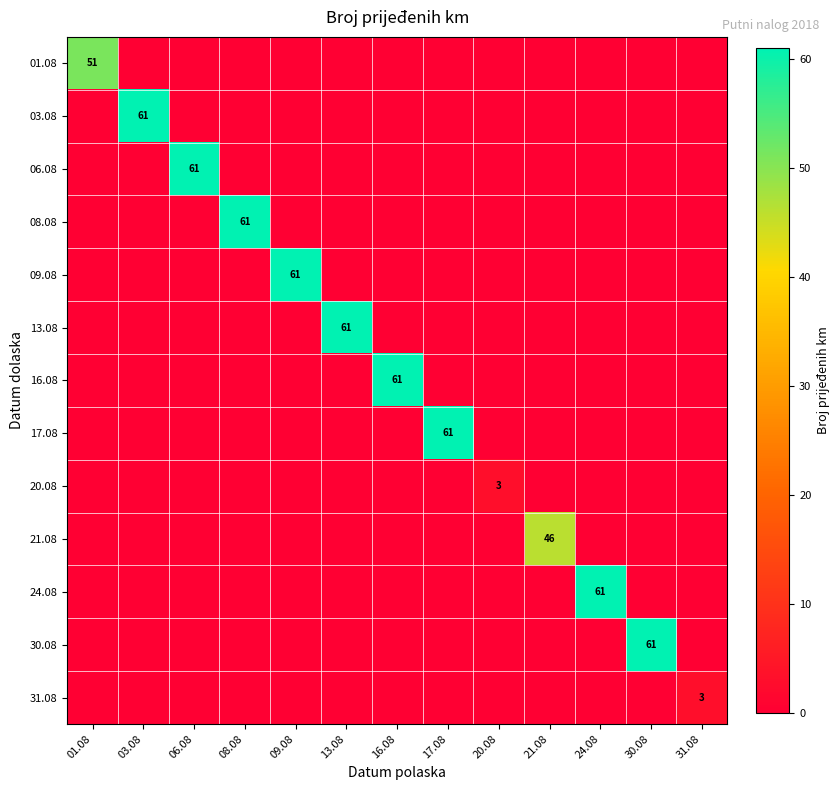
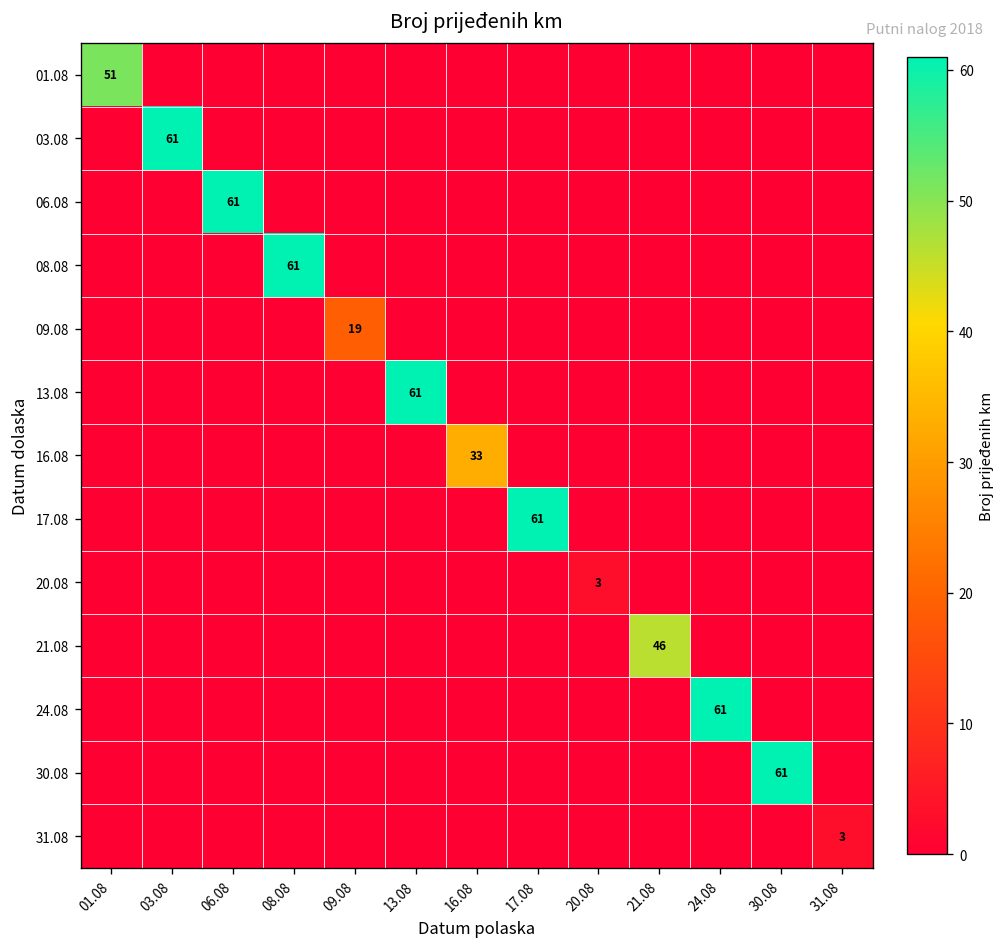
09.08, 09.08: 61 -> 19
16.08, 16.08: 61 -> 33
